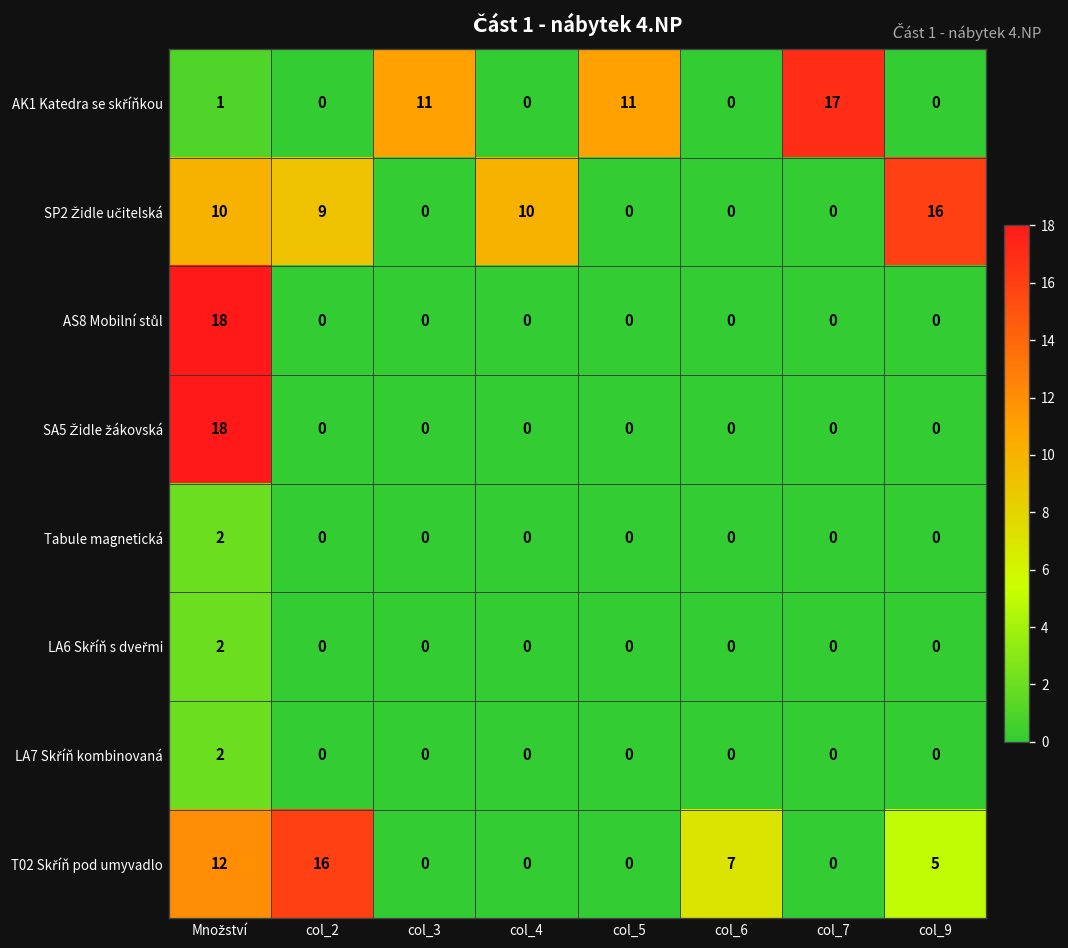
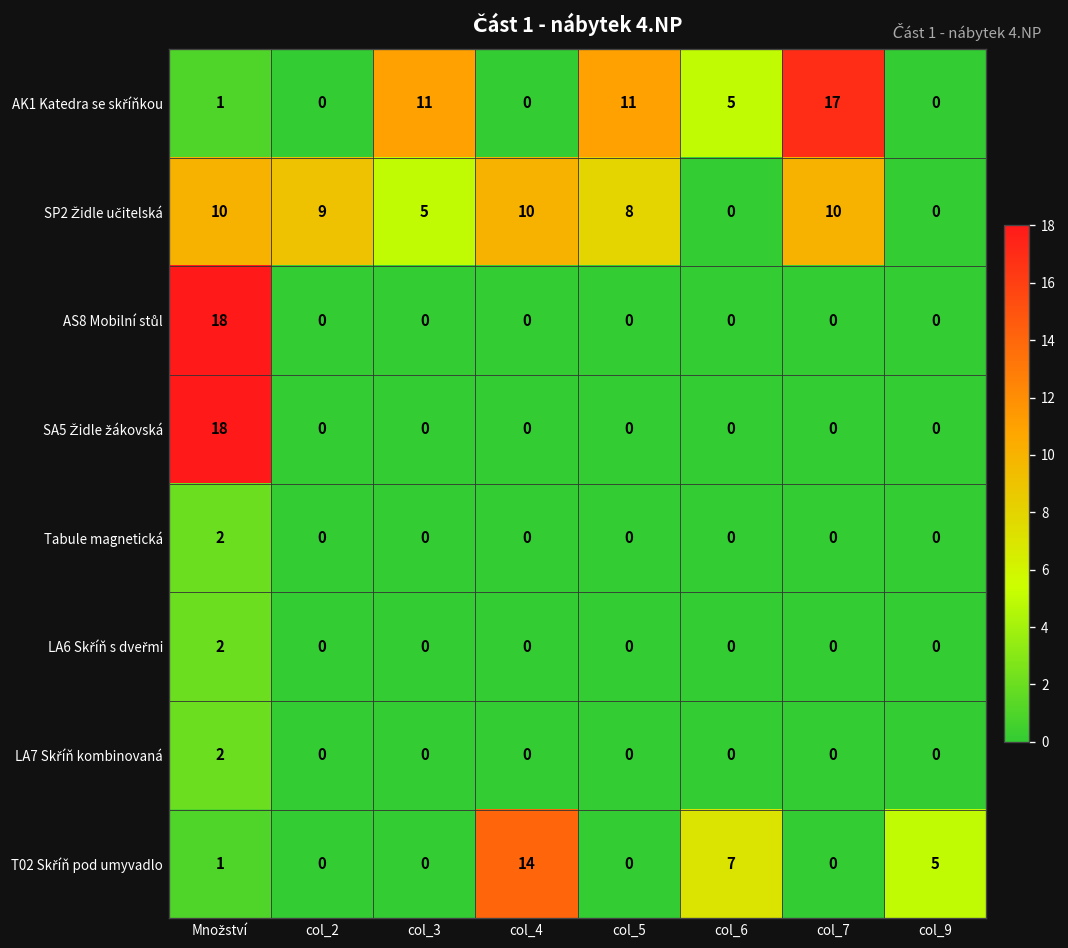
AK1 Katedra se skříňkou, col_6: 0 -> 5
SP2 Židle učitelská, col_3: 0 -> 5
SP2 Židle učitelská, col_5: 0 -> 8
SP2 Židle učitelská, col_7: 0 -> 10
SP2 Židle učitelská, col_9: 16 -> 0
T02 Skříň pod umyvadlo, Množství: 12 -> 1
T02 Skříň pod umyvadlo, col_2: 16 -> 0
T02 Skříň pod umyvadlo, col_4: 0 -> 14
